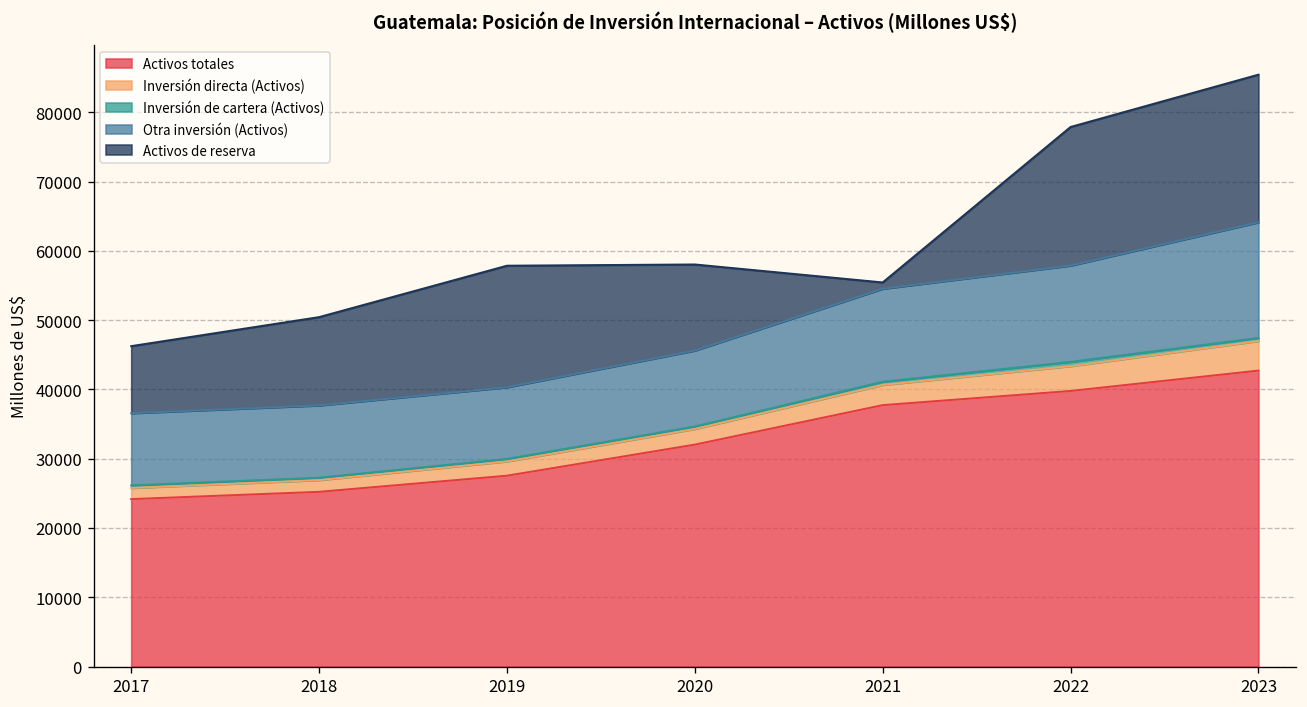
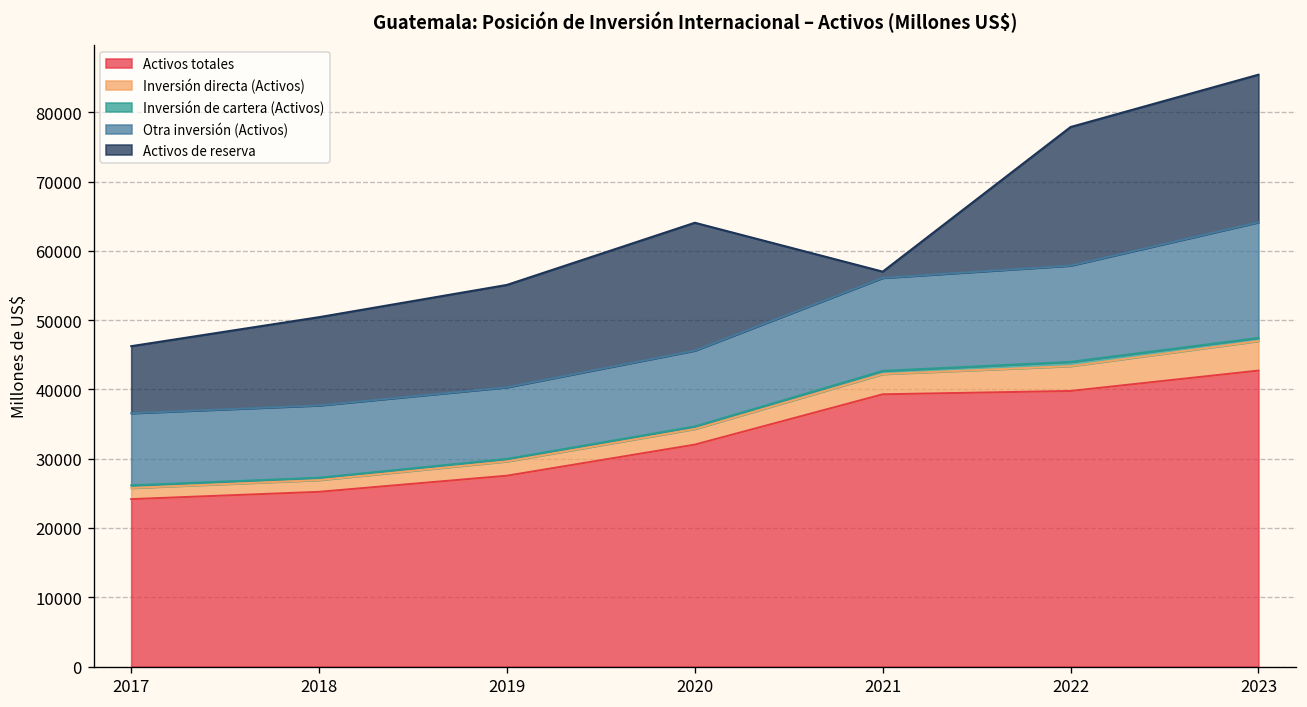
Activos de reserva, 2019: 18000 -> 15000
Activos de reserva, 2020: 12000 -> 18000
Activos totales, 2021: 38000 -> 39000
